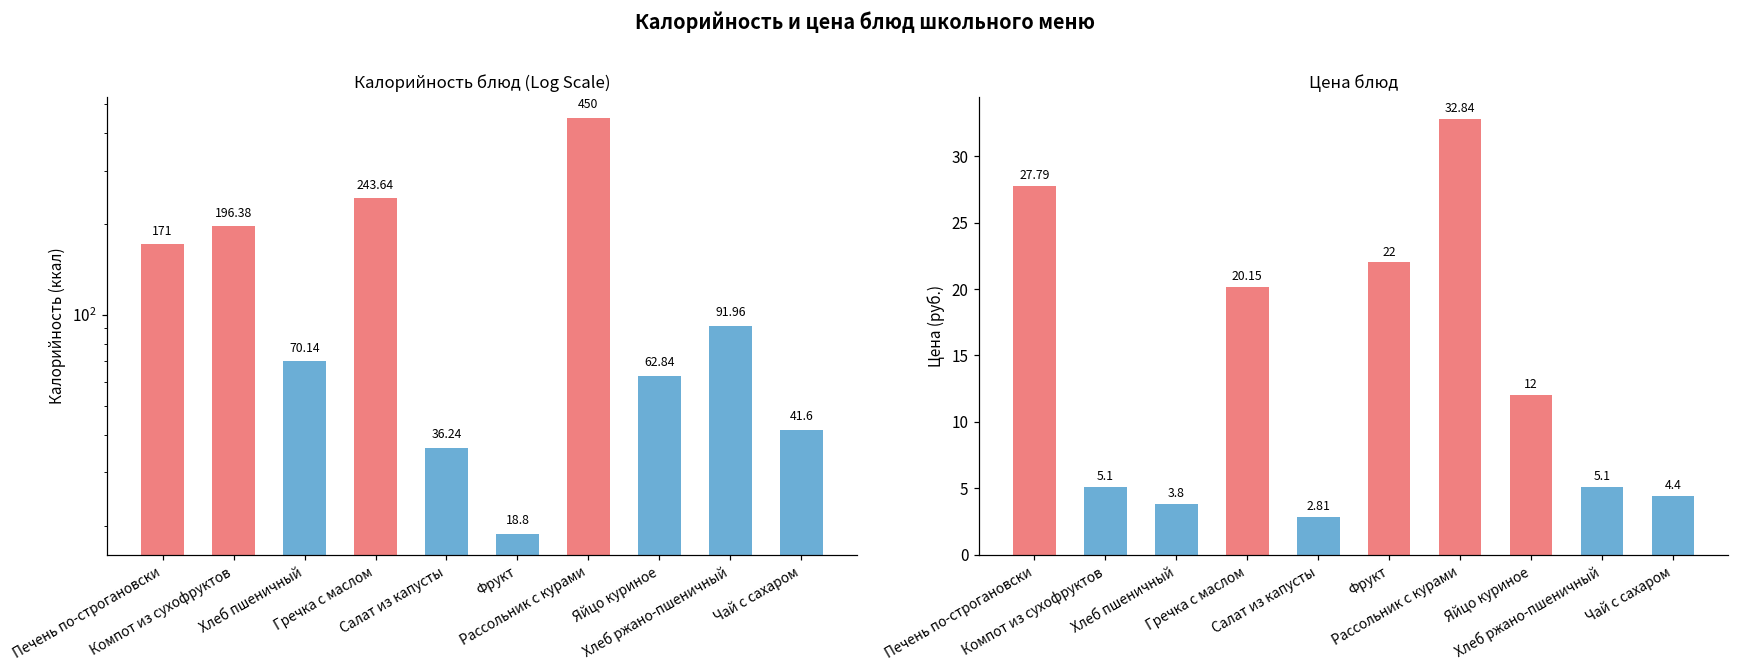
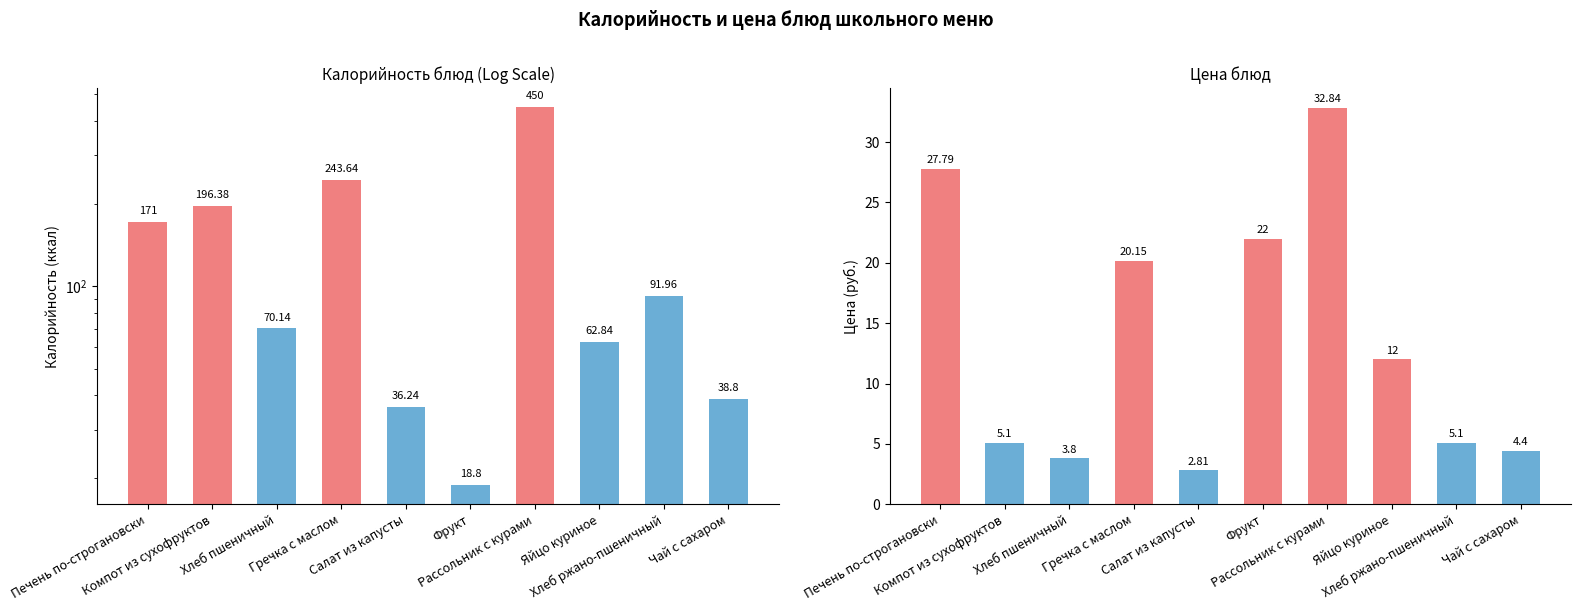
Калорийность блюд (Log Scale), Чай с сахаром: 41.6 -> 38.8
